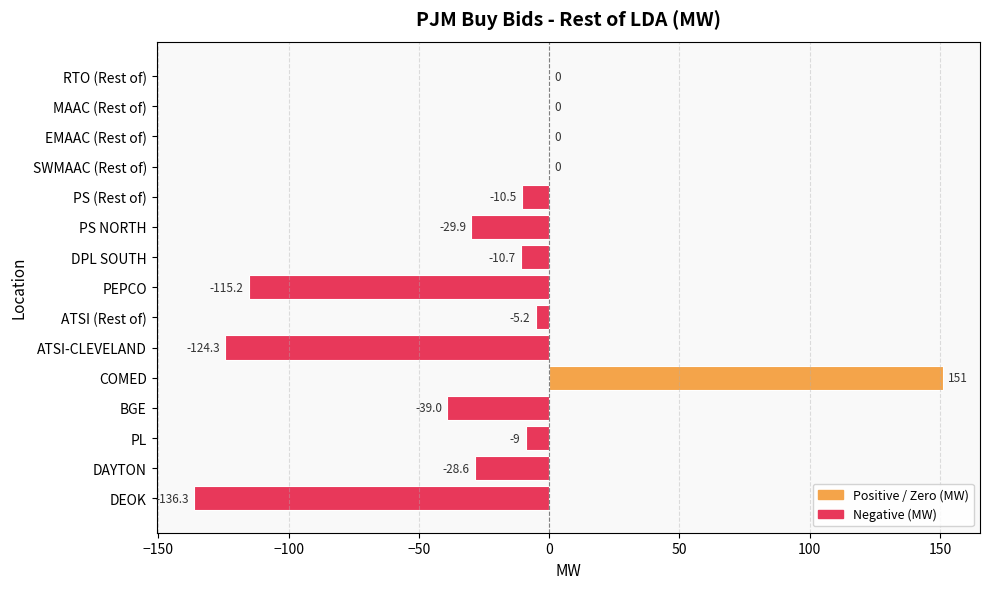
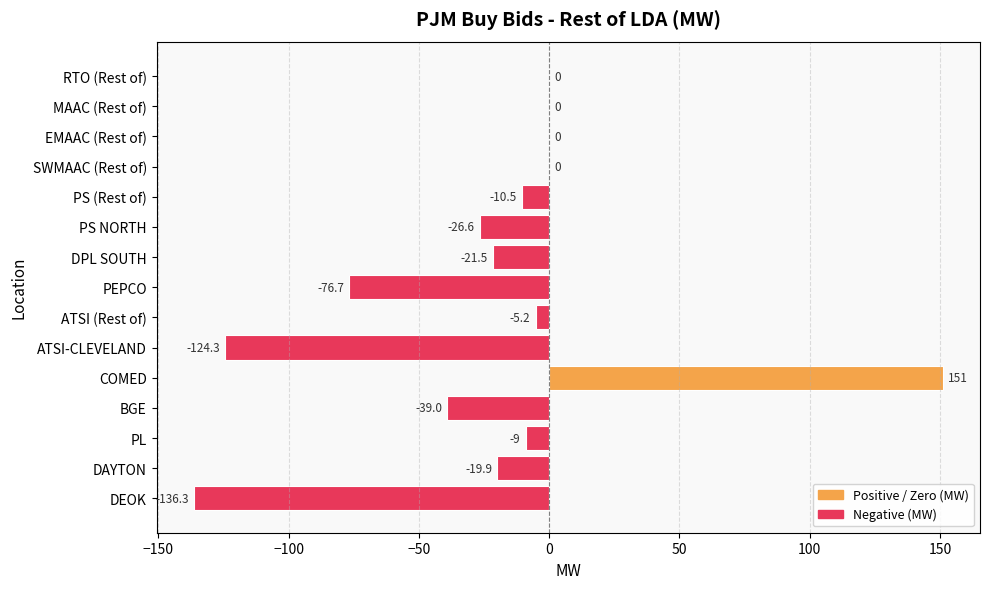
PS NORTH: -29.9 -> -26.6
DPL SOUTH: -10.7 -> -21.5
PEPCO: -115.2 -> -76.7
DAYTON: -28.6 -> -19.9
